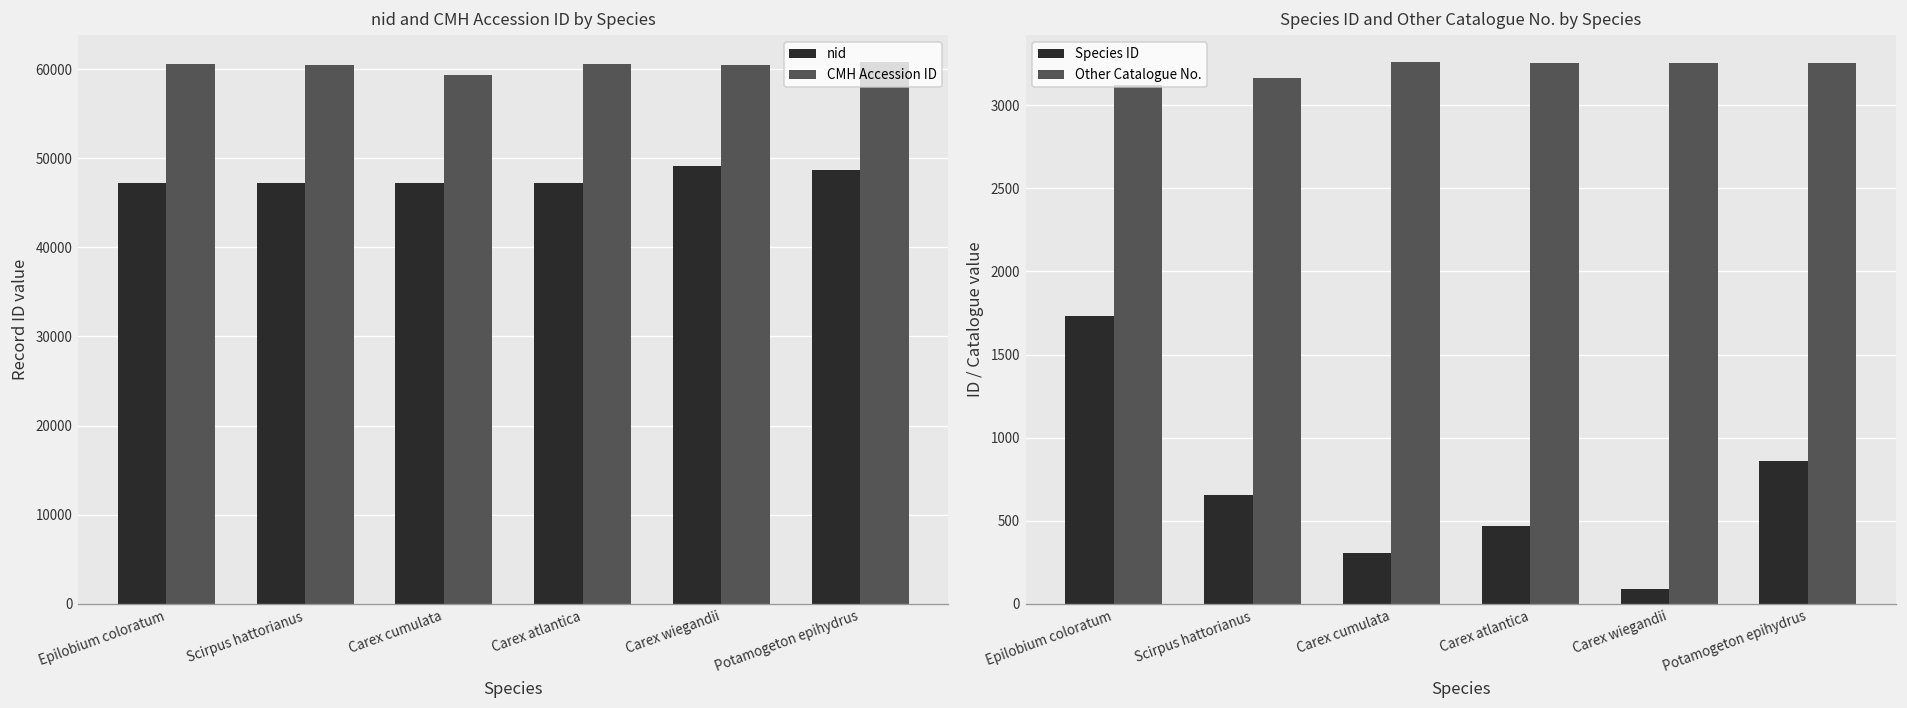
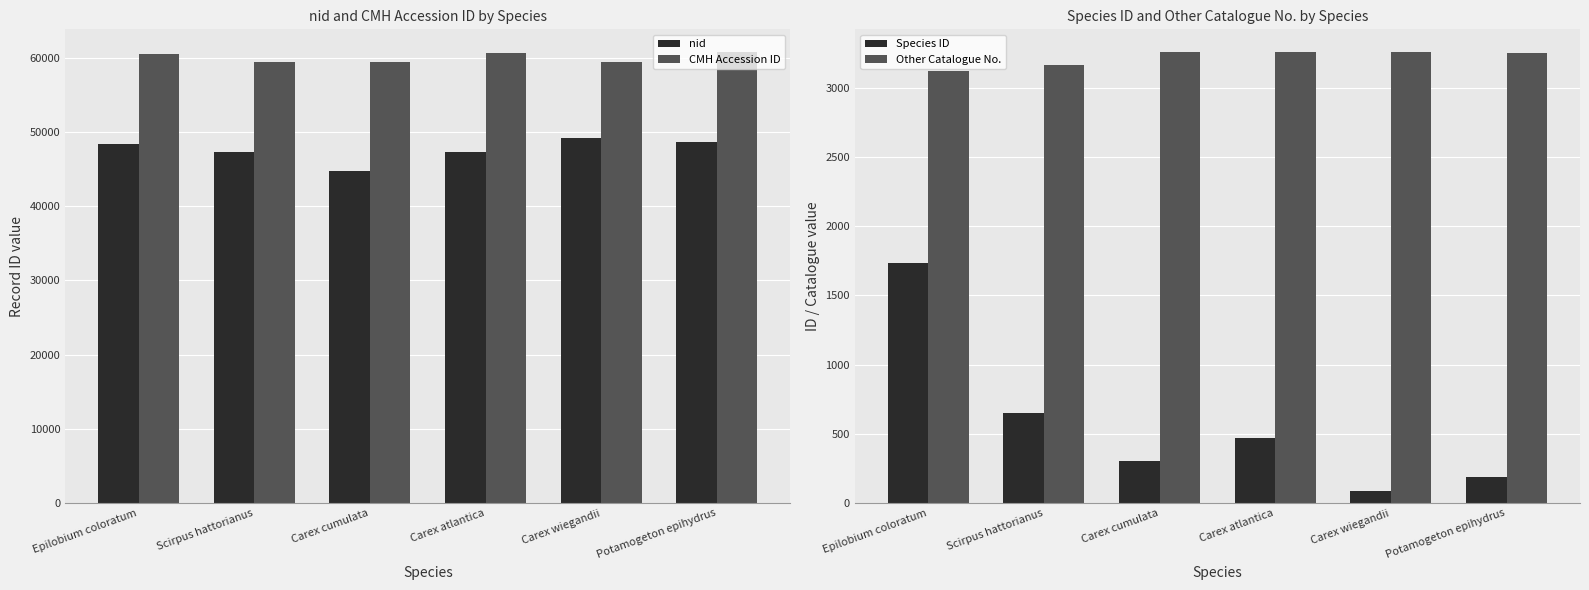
nid and CMH Accession ID by Species, nid, Epilobium coloratum: 47000 -> 48000
nid and CMH Accession ID by Species, CMH Accession ID, Scirpus hattorianus: 60000 -> 59000
nid and CMH Accession ID by Species, nid, Carex cumulata: 47000 -> 45000
nid and CMH Accession ID by Species, CMH Accession ID, Carex wiegandii: 60000 -> 59000
Species ID and Other Catalogue No. by Species, Species ID, Potamogeton epihydrus: 860 -> 190
